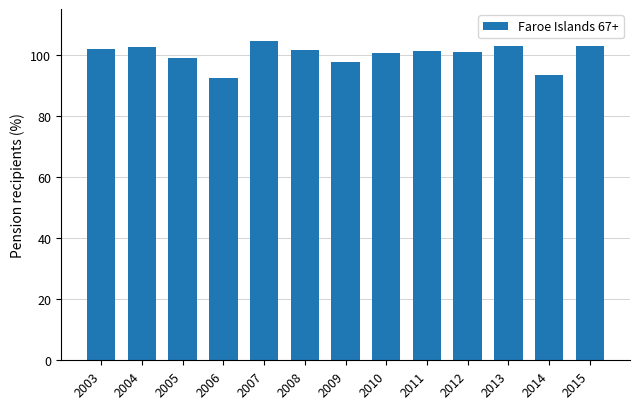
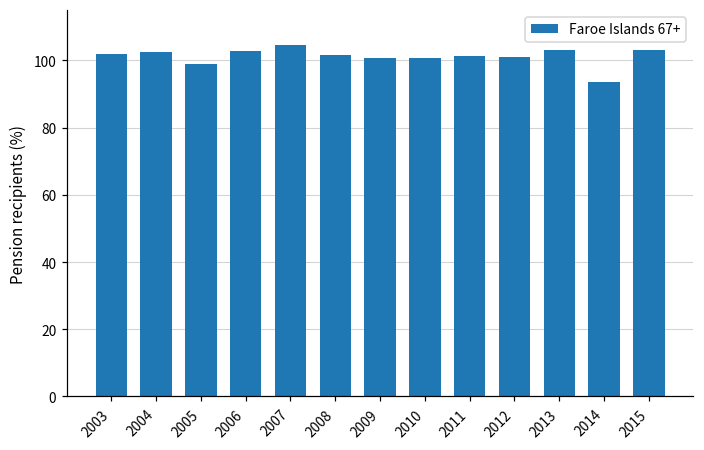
2006: 92 -> 103
2009: 98 -> 101
